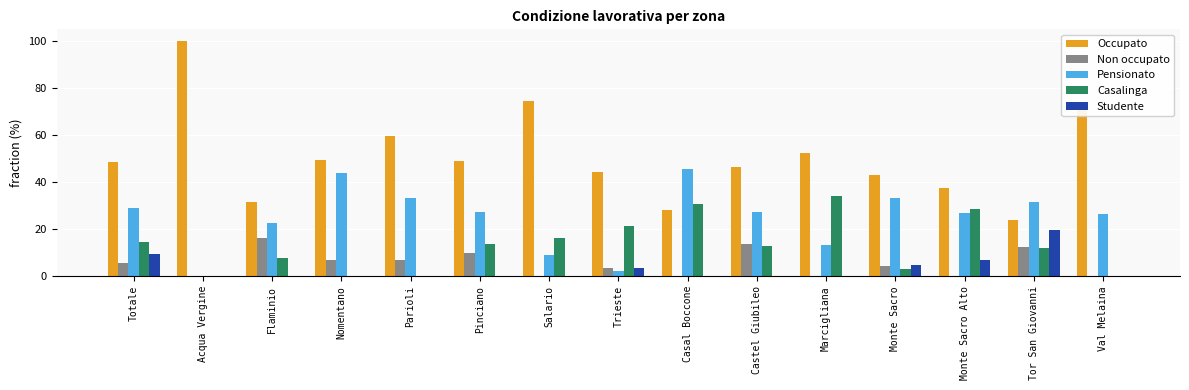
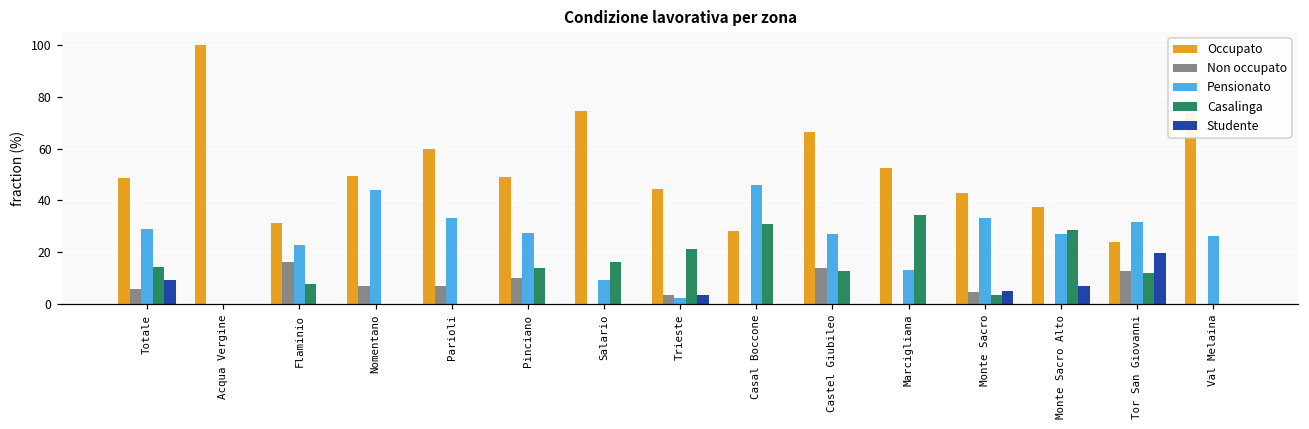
Occupato, Castel Giubileo: 46 -> 66
